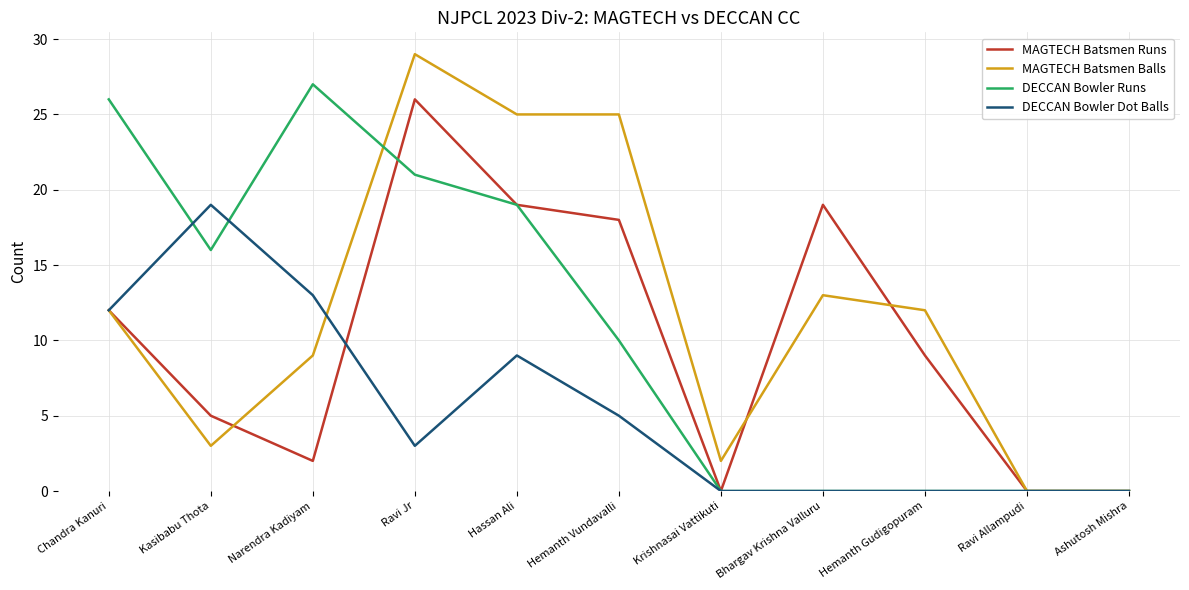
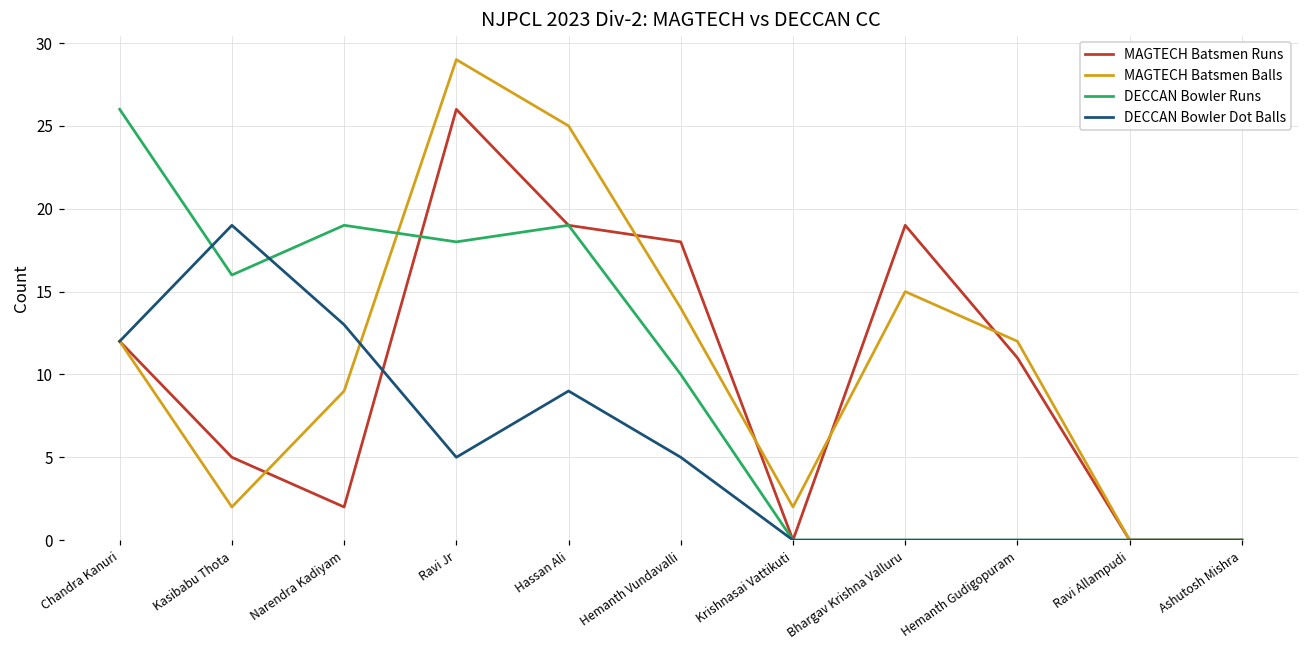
MAGTECH Batsmen Balls, Kasibabu Thota: 3 -> 2
DECCAN Bowler Runs, Narendra Kadiyam: 27 -> 19
DECCAN Bowler Runs, Ravi Jr: 21 -> 18
DECCAN Bowler Dot Balls, Ravi Jr: 3 -> 5
MAGTECH Batsmen Balls, Hemanth Vundavalli: 25 -> 14
MAGTECH Batsmen Balls, Bhargav Krishna Valluru: 13 -> 15
MAGTECH Batsmen Runs, Hemanth Gudigopuram: 9 -> 11
